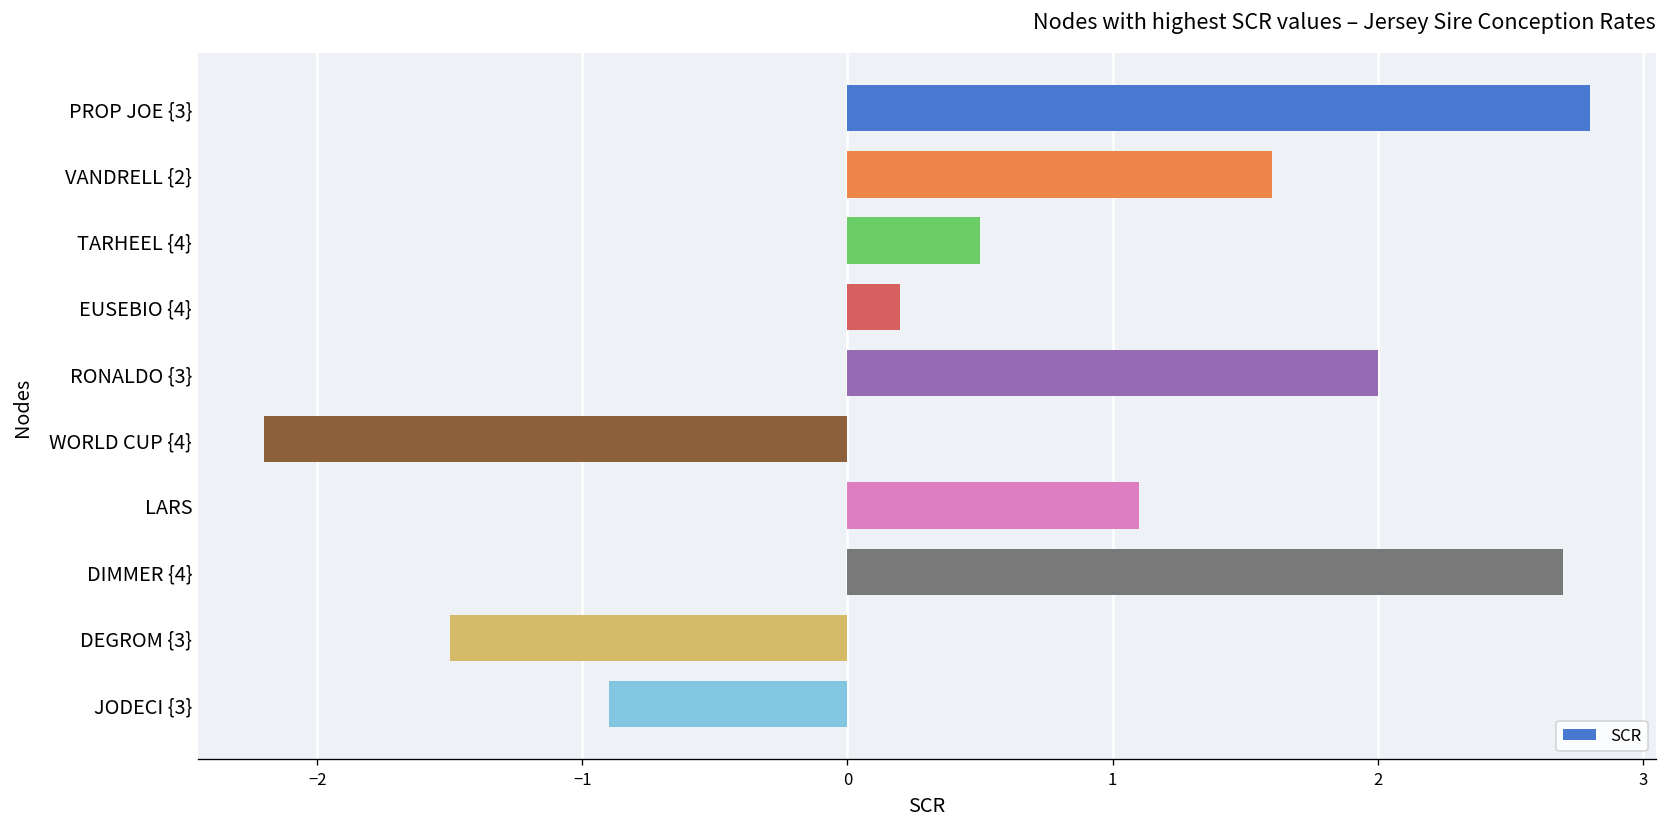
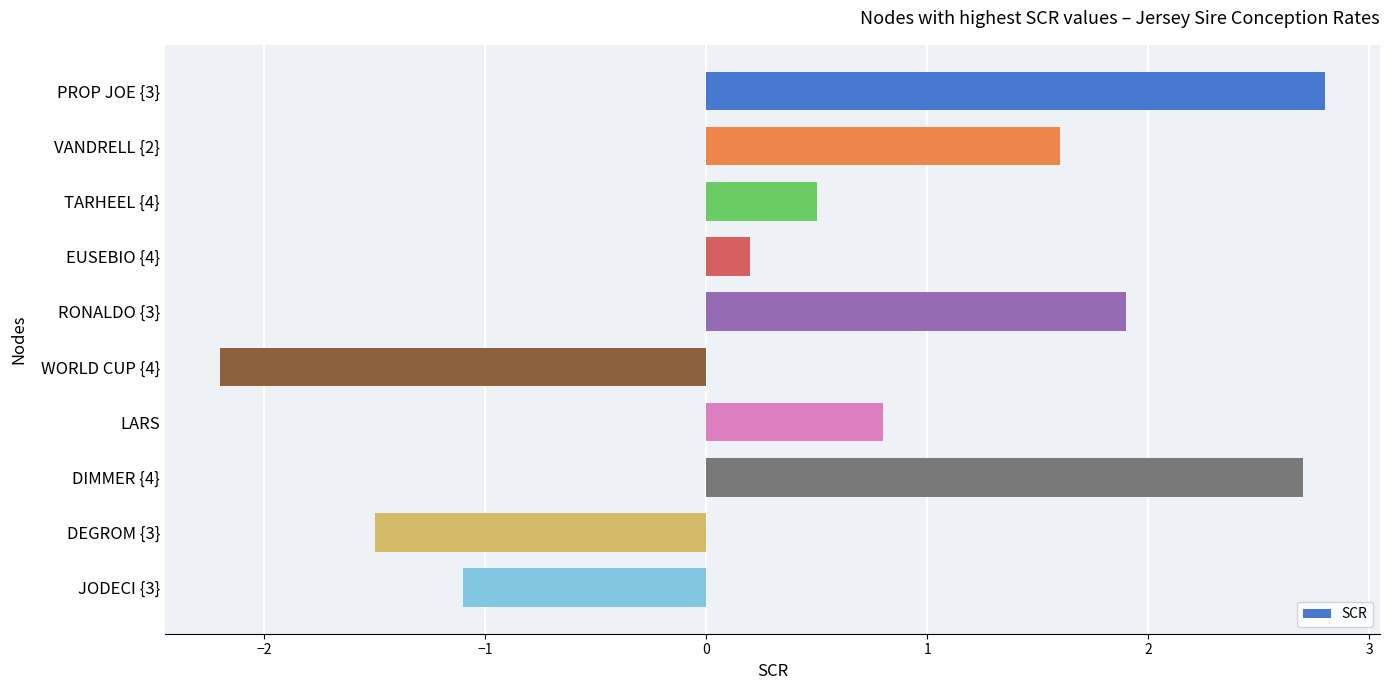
RONALDO {3}: 2.0 -> 1.9
LARS: 1.1 -> 0.8
JODECI {3}: -0.9 -> -1.1
